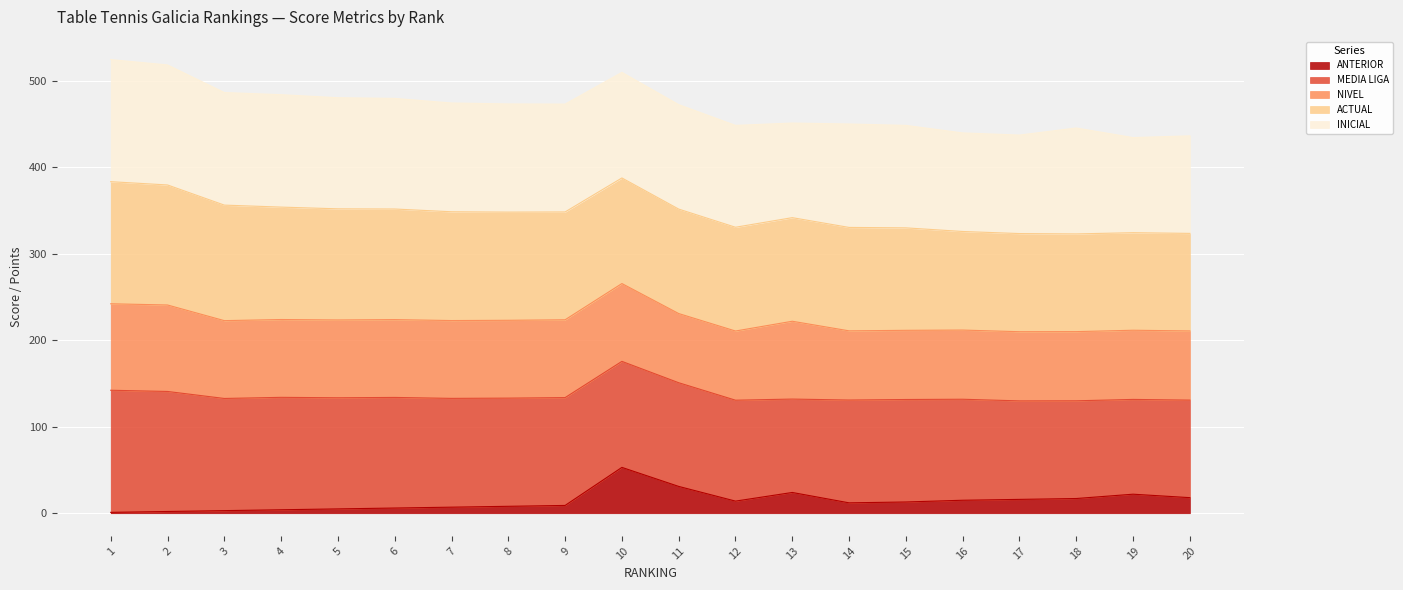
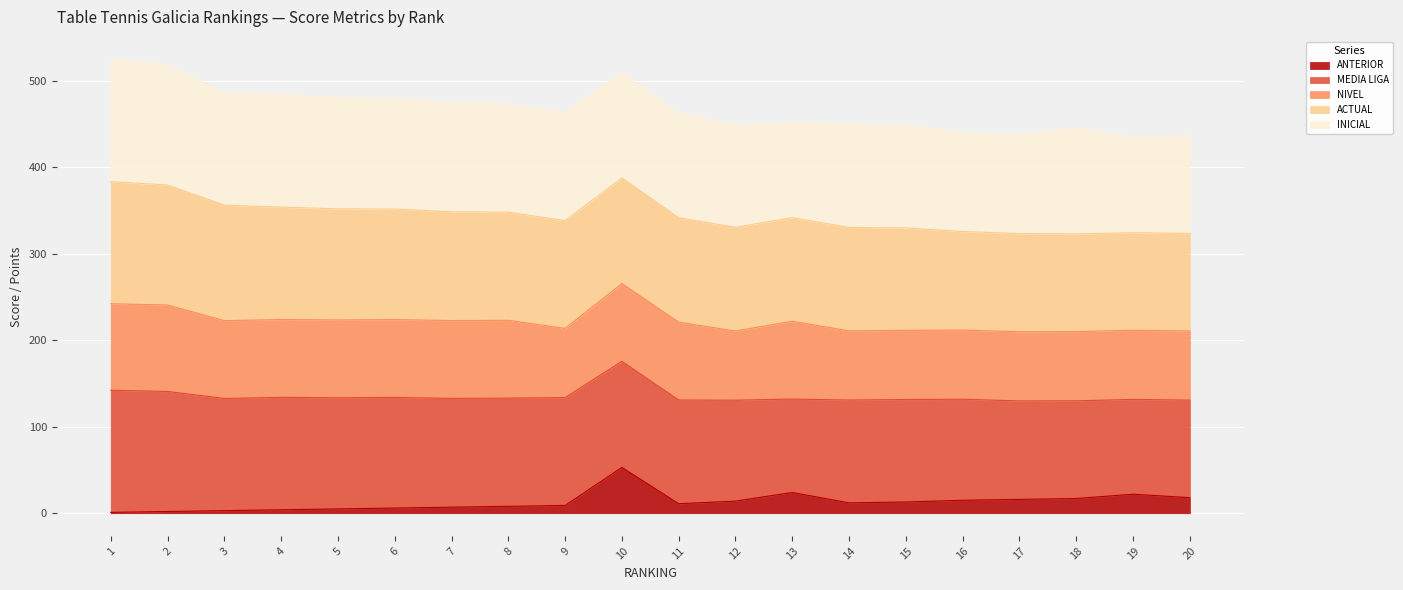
NIVEL, 9: 90 -> 80
ANTERIOR, 11: 30 -> 10
NIVEL, 11: 80 -> 90
